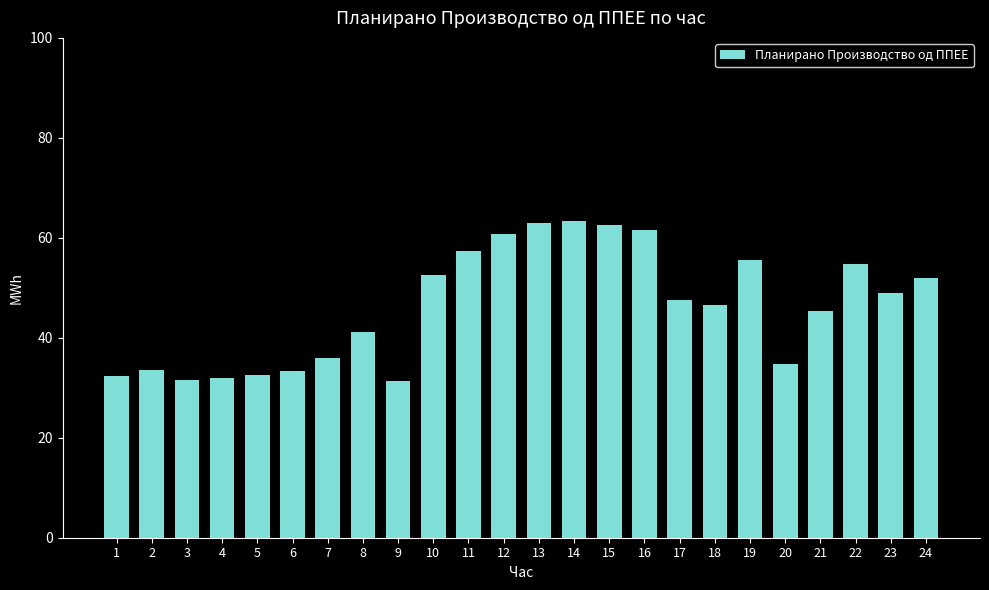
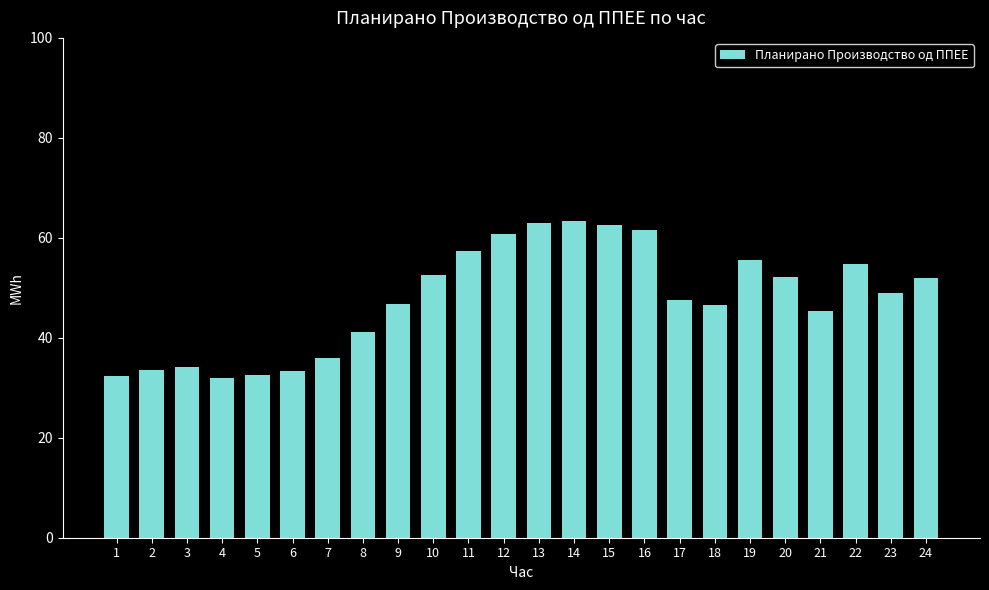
3: 32 -> 34
9: 31 -> 47
20: 35 -> 52
